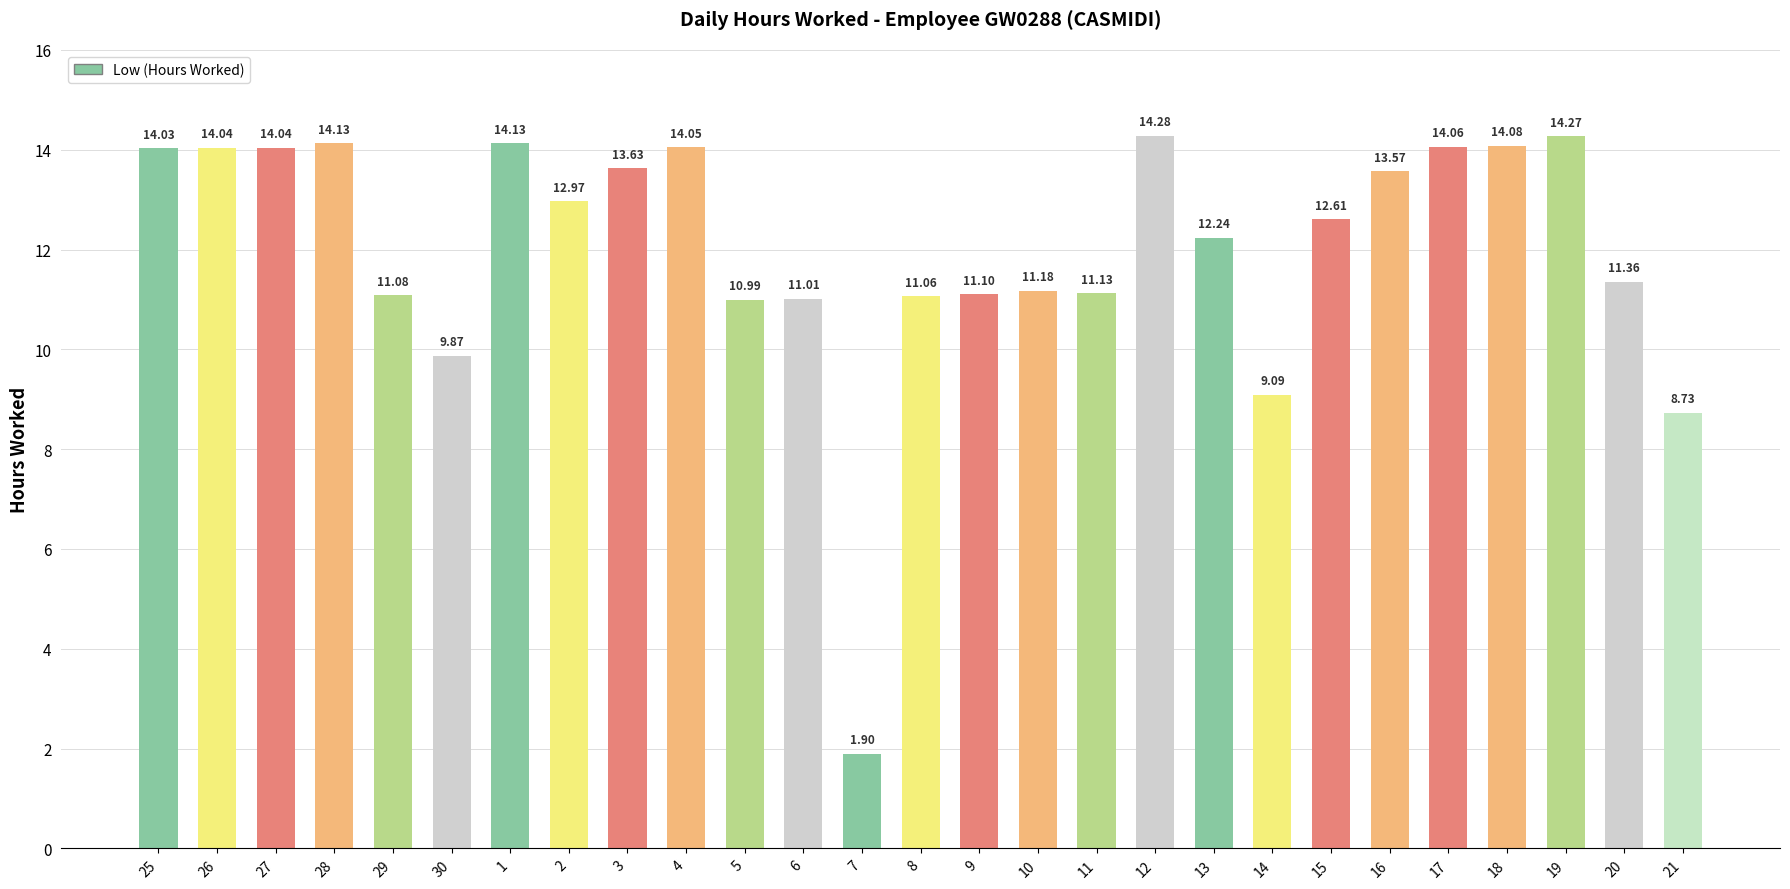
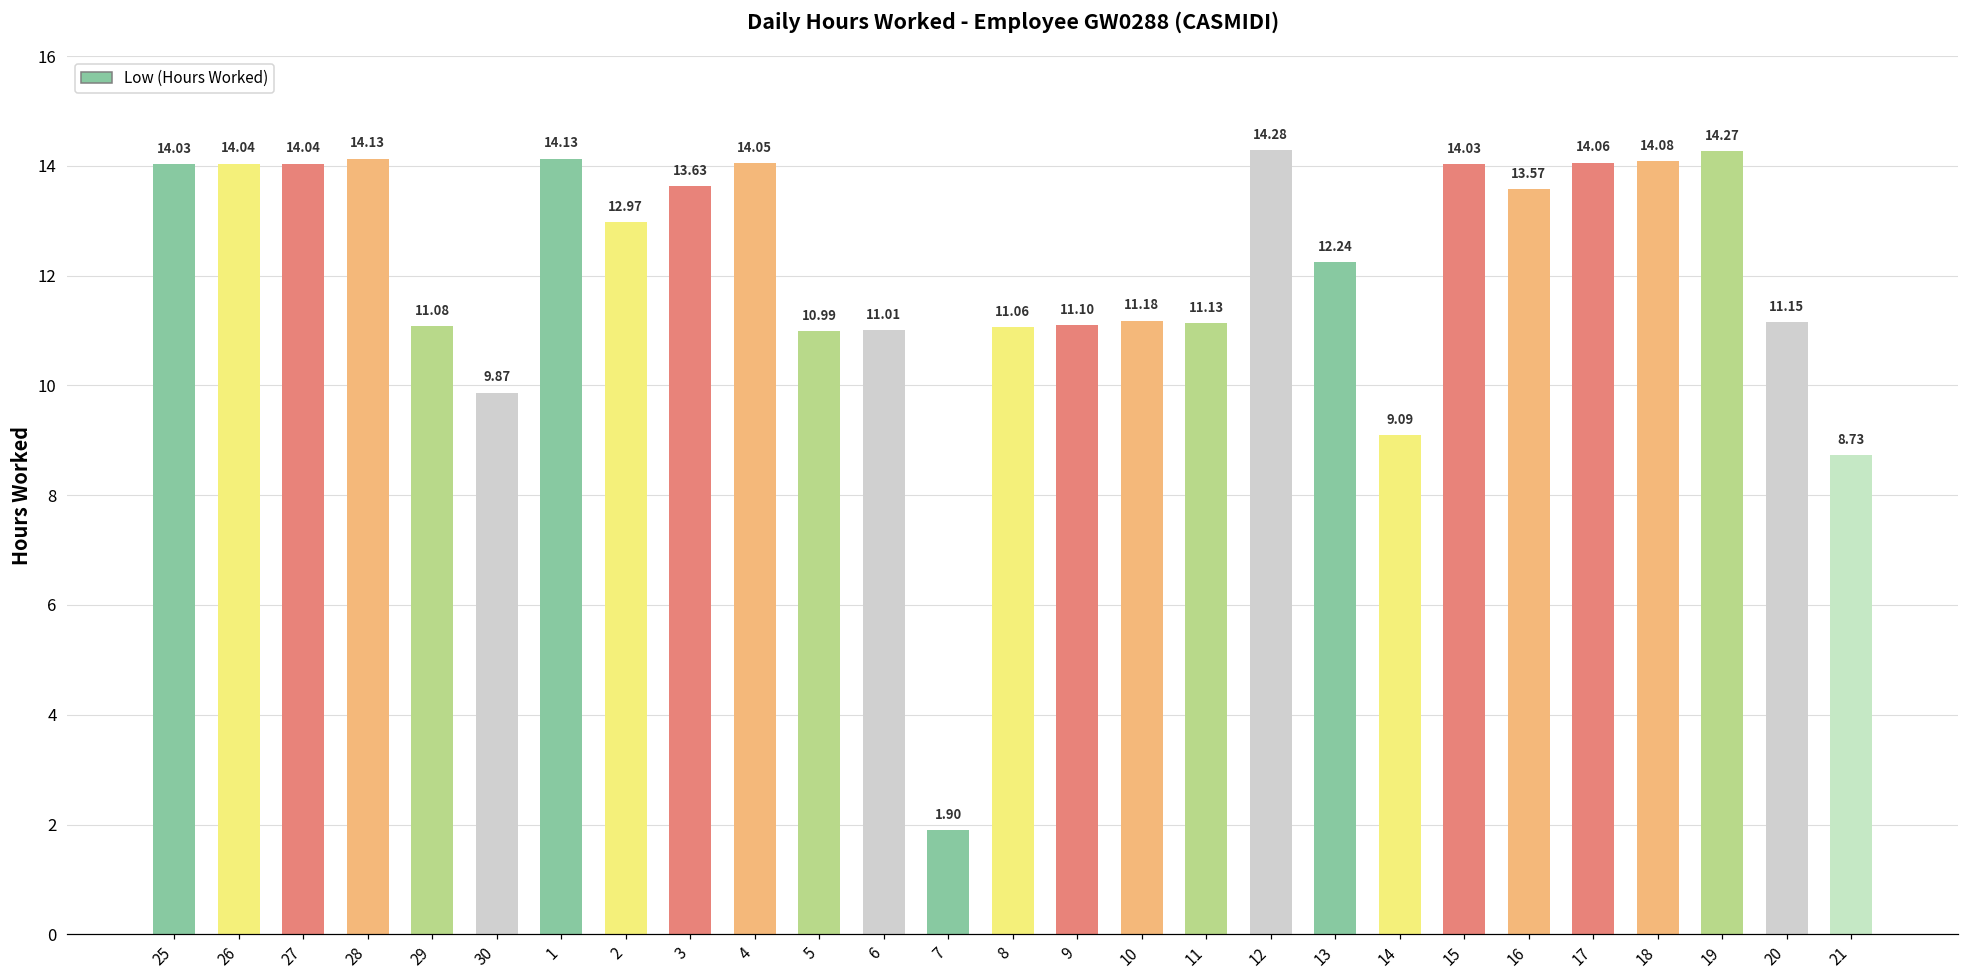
15: 12.61 -> 14.03
20: 11.36 -> 11.15
